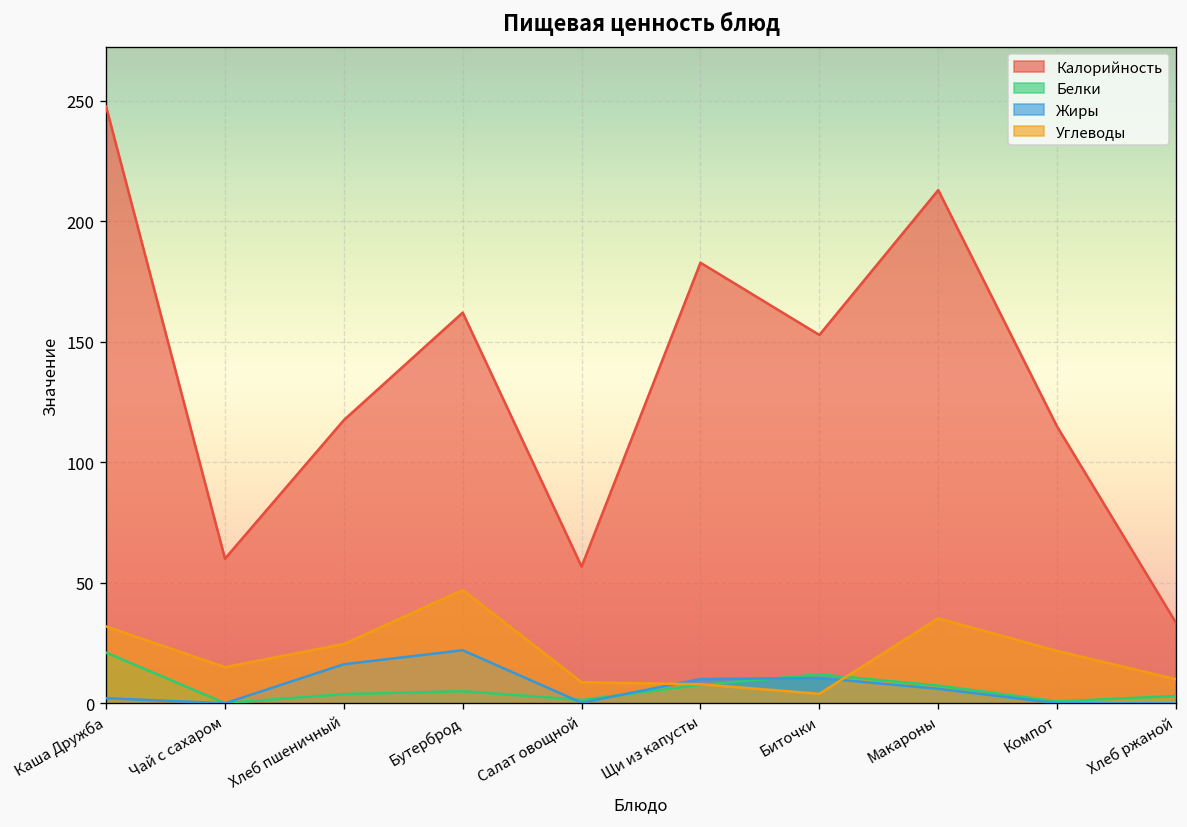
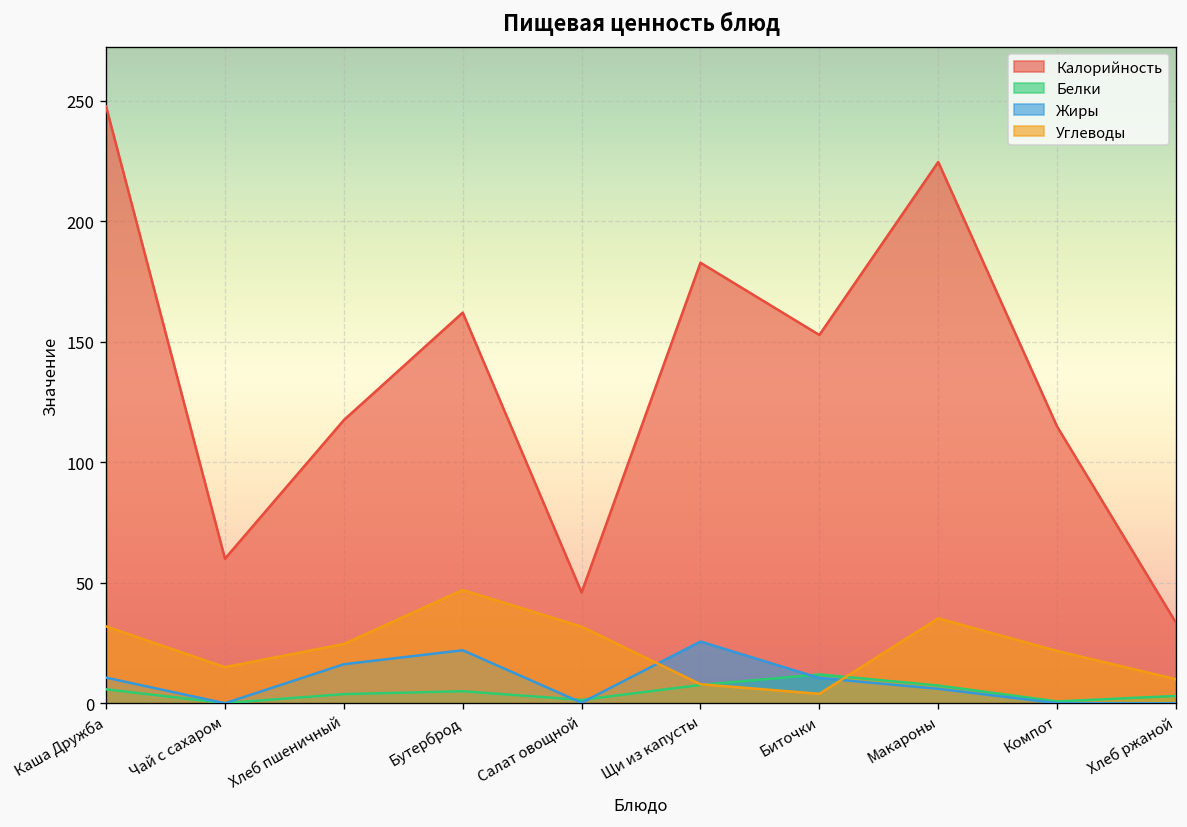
Белки, Каша Дружба: 21 -> 6
Жиры, Каша Дружба: 2 -> 11
Калорийность, Салат овощной: 57 -> 46
Углеводы, Салат овощной: 9 -> 32
Жиры, Щи из капусты: 10 -> 26
Калорийность, Макароны: 213 -> 225
